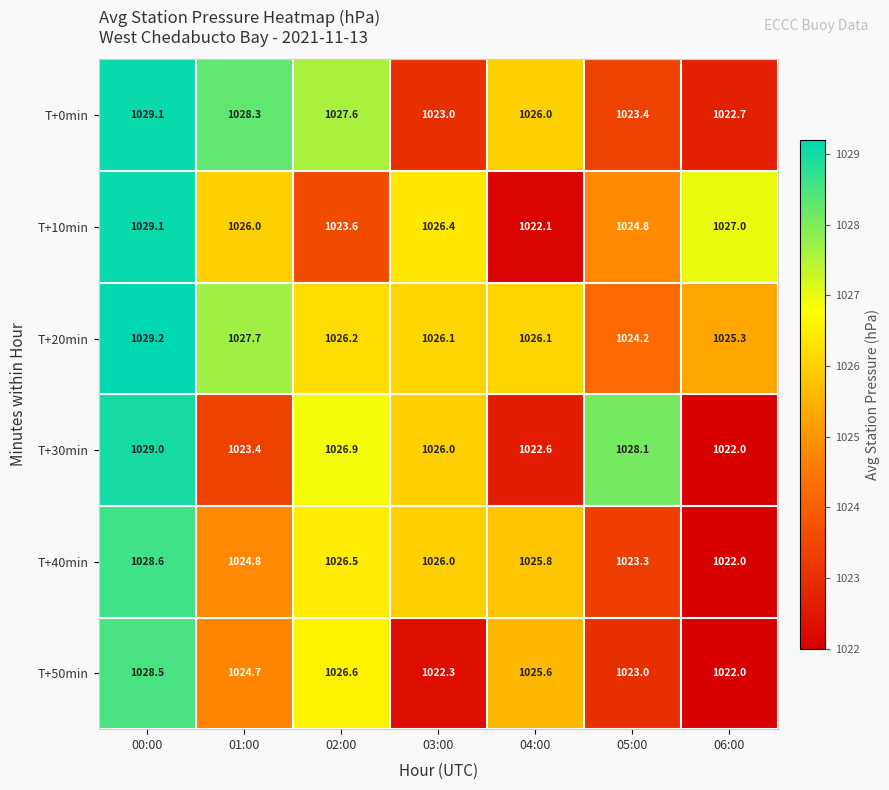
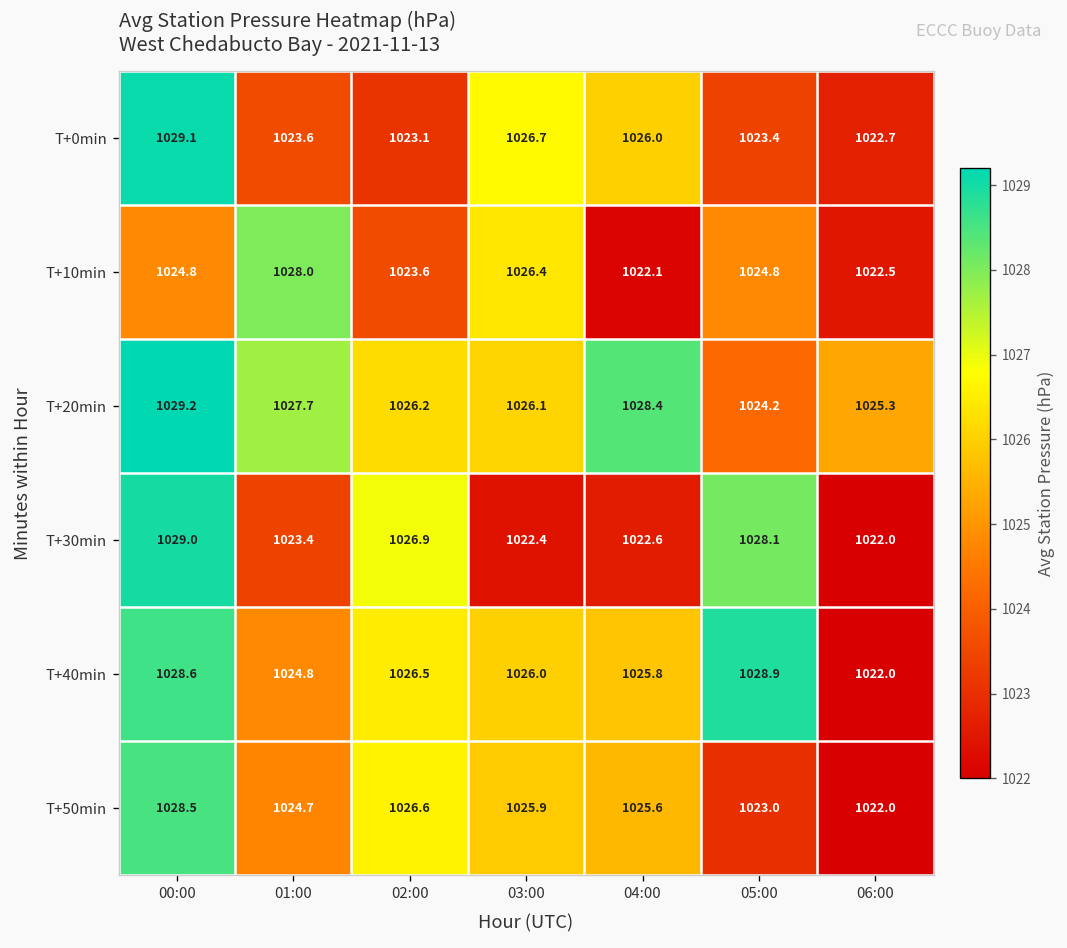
T+0min, 01:00: 1028.3 -> 1023.6
T+0min, 02:00: 1027.6 -> 1023.1
T+0min, 03:00: 1023.0 -> 1026.7
T+10min, 00:00: 1029.1 -> 1024.8
T+10min, 01:00: 1026.0 -> 1028.0
T+10min, 06:00: 1027.0 -> 1022.5
T+20min, 04:00: 1026.1 -> 1028.4
T+30min, 03:00: 1026.0 -> 1022.4
T+40min, 05:00: 1023.3 -> 1028.9
T+50min, 03:00: 1022.3 -> 1025.9
